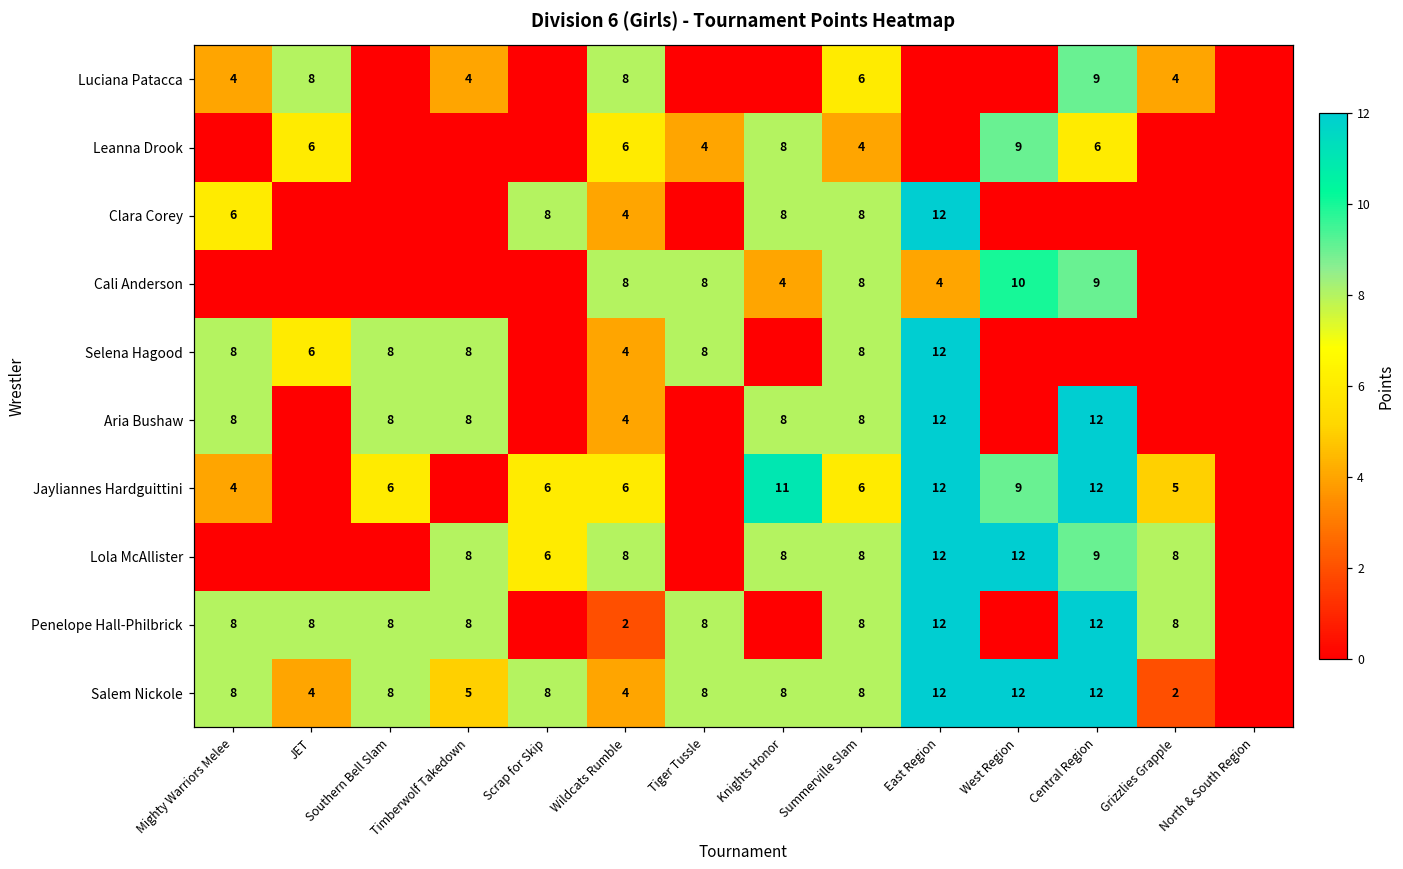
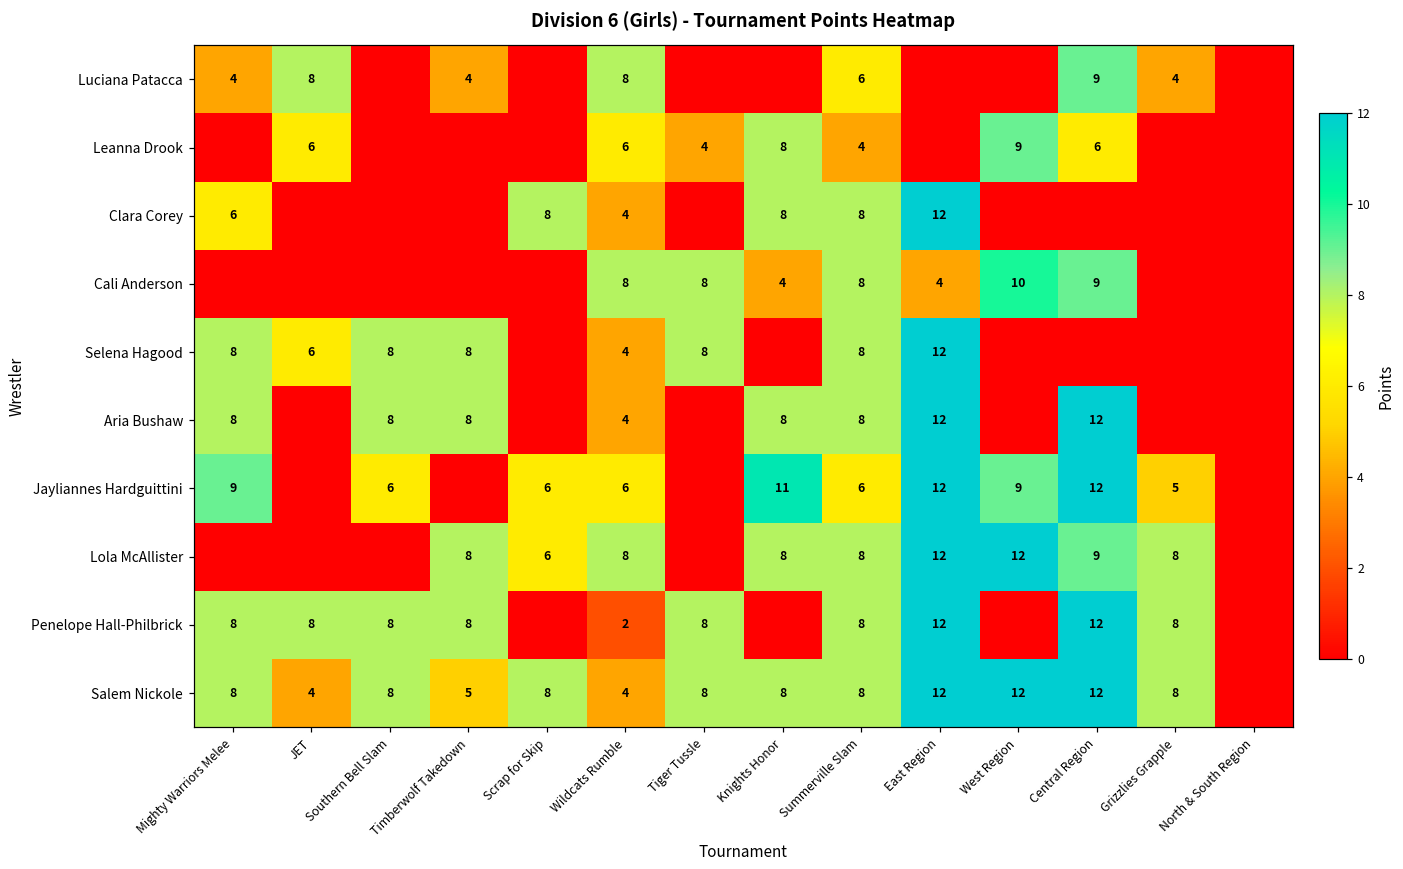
Jayliannes Hardguittini, Mighty Warriors Melee: 4 -> 9
Salem Nickole, Grizzlies Grapple: 2 -> 8
